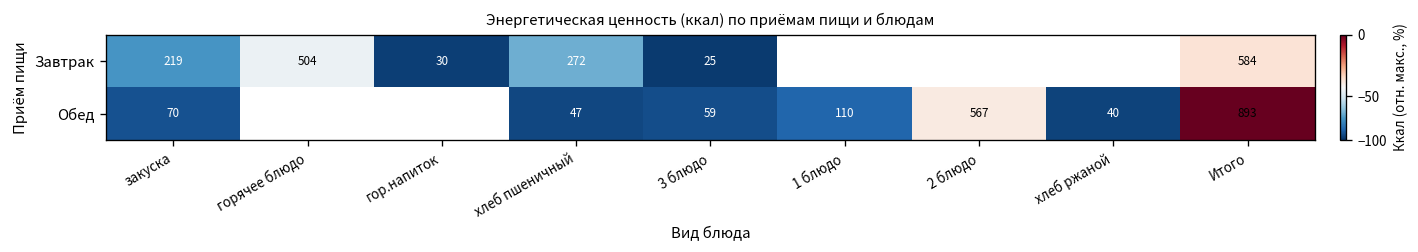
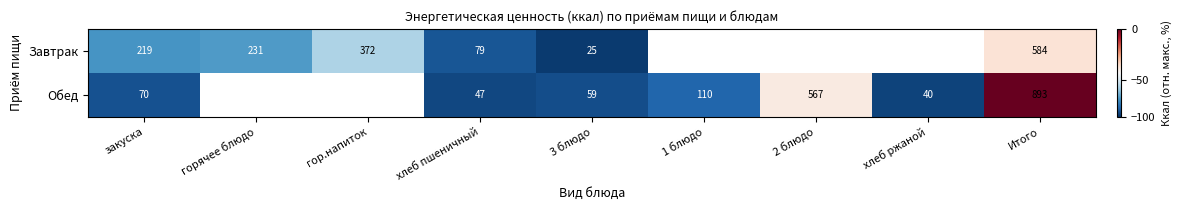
Завтрак, горячее блюдо: 504 -> 231
Завтрак, гор.напиток: 30 -> 372
Завтрак, хлеб пшеничный: 272 -> 79
